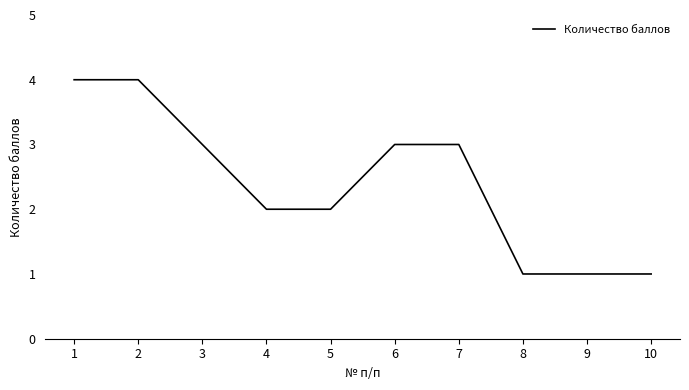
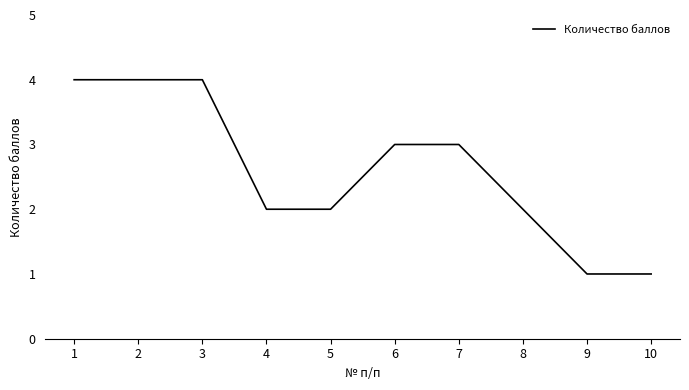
3: 3 -> 4
8: 1 -> 2
